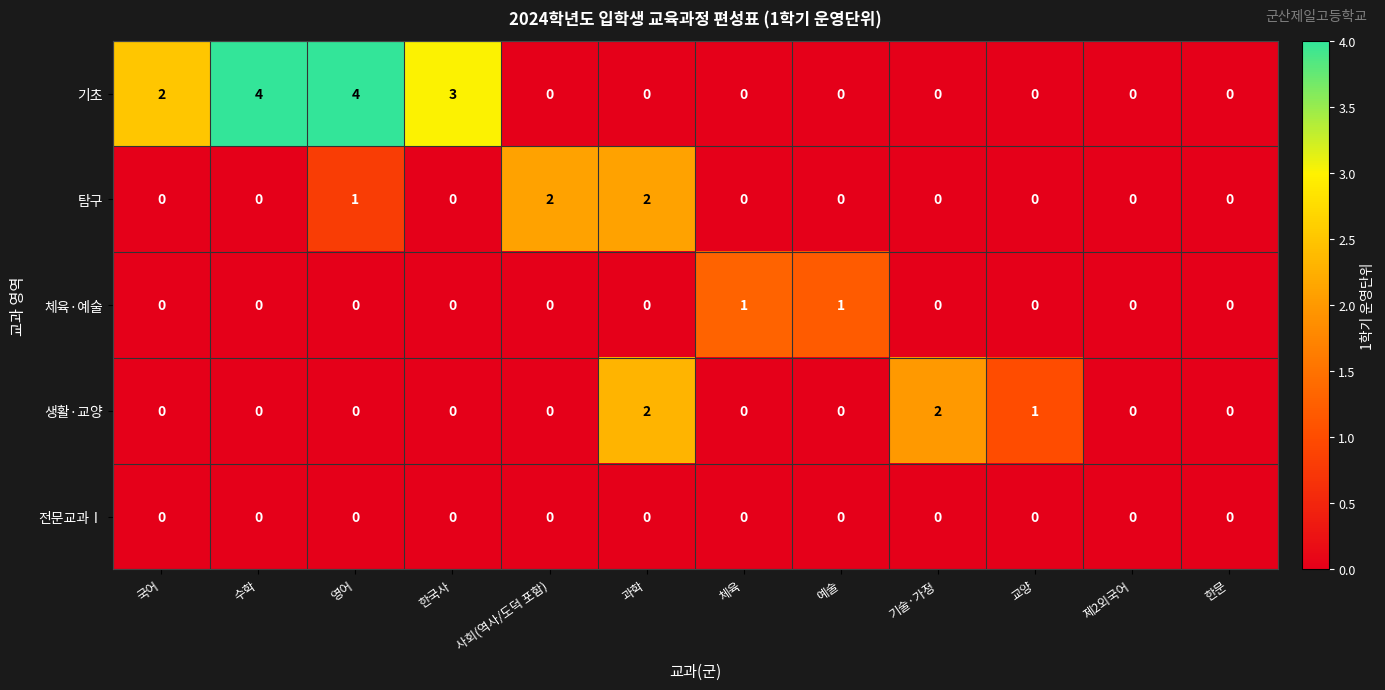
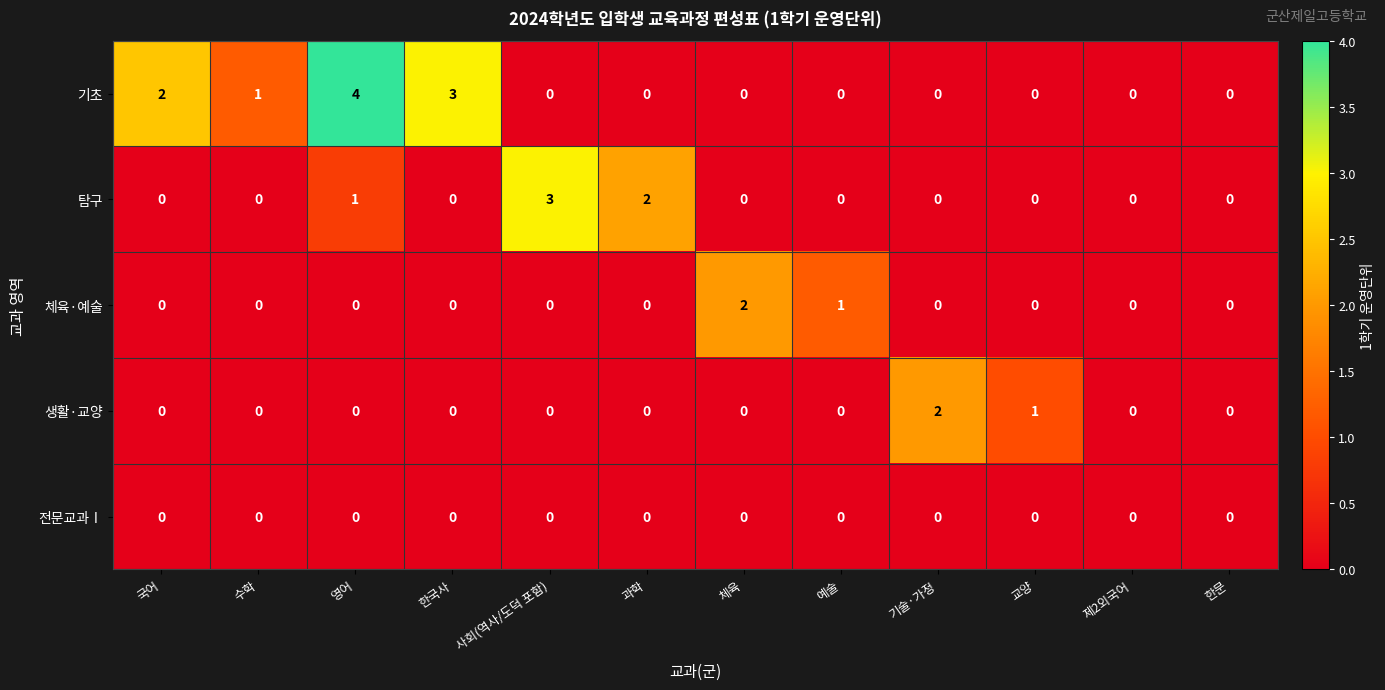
기초, 수학: 4 -> 1
탐구, 사회(역사/도덕 포함): 2 -> 3
체육·예술, 체육: 1 -> 2
생활·교양, 과학: 2 -> 0
